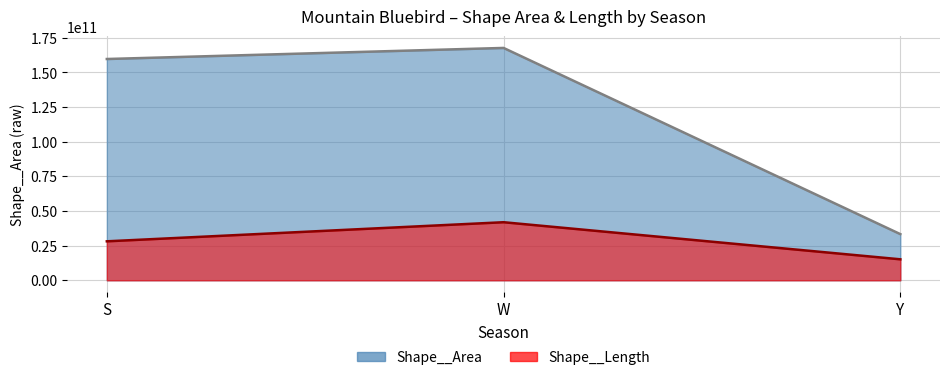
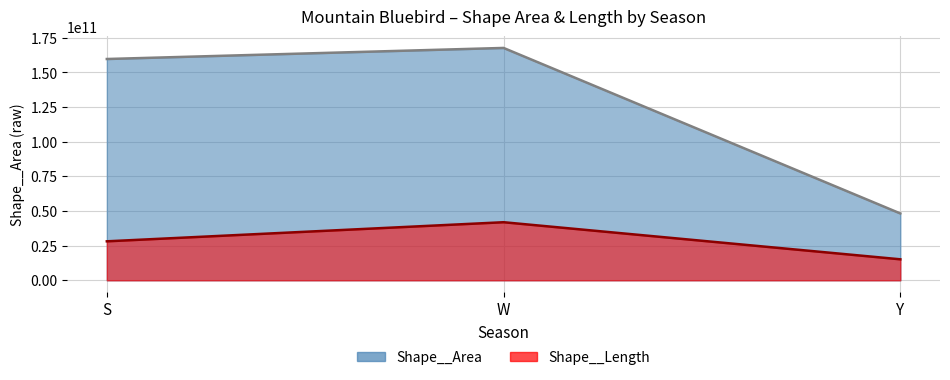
Shape__Area, Y: 33000000000 -> 48000000000
